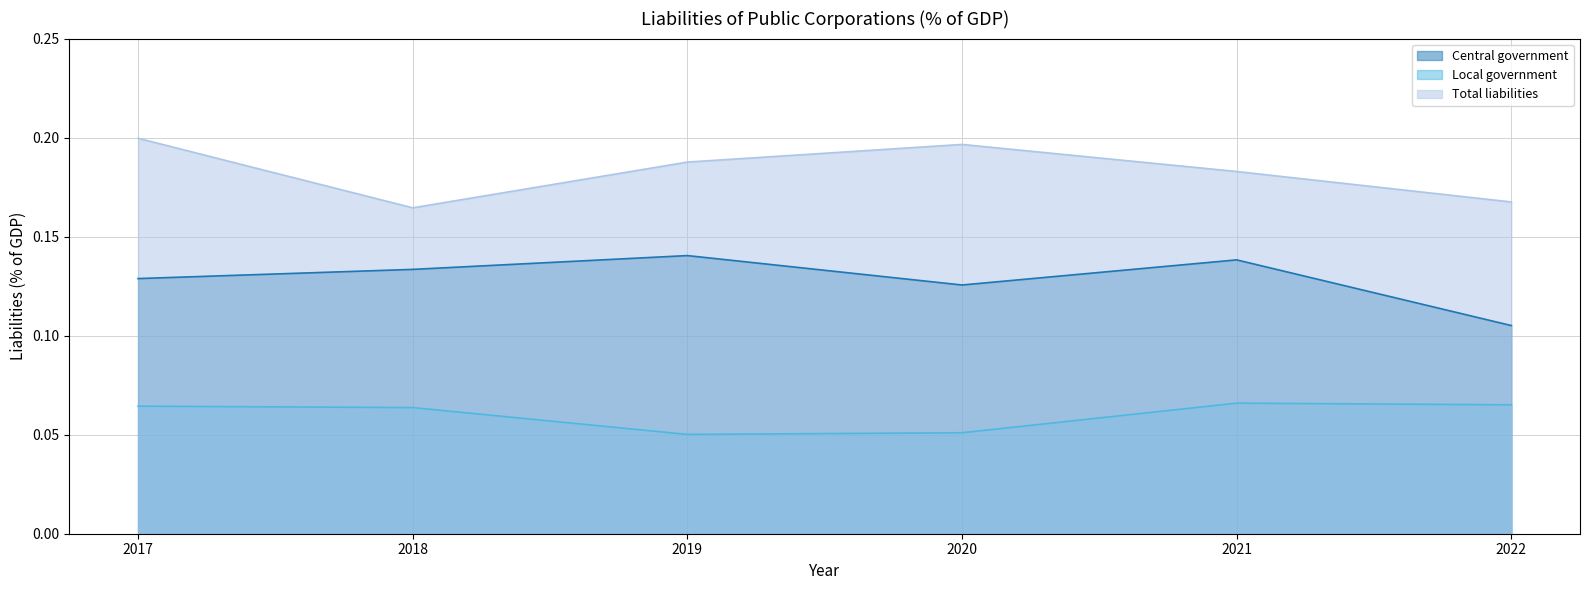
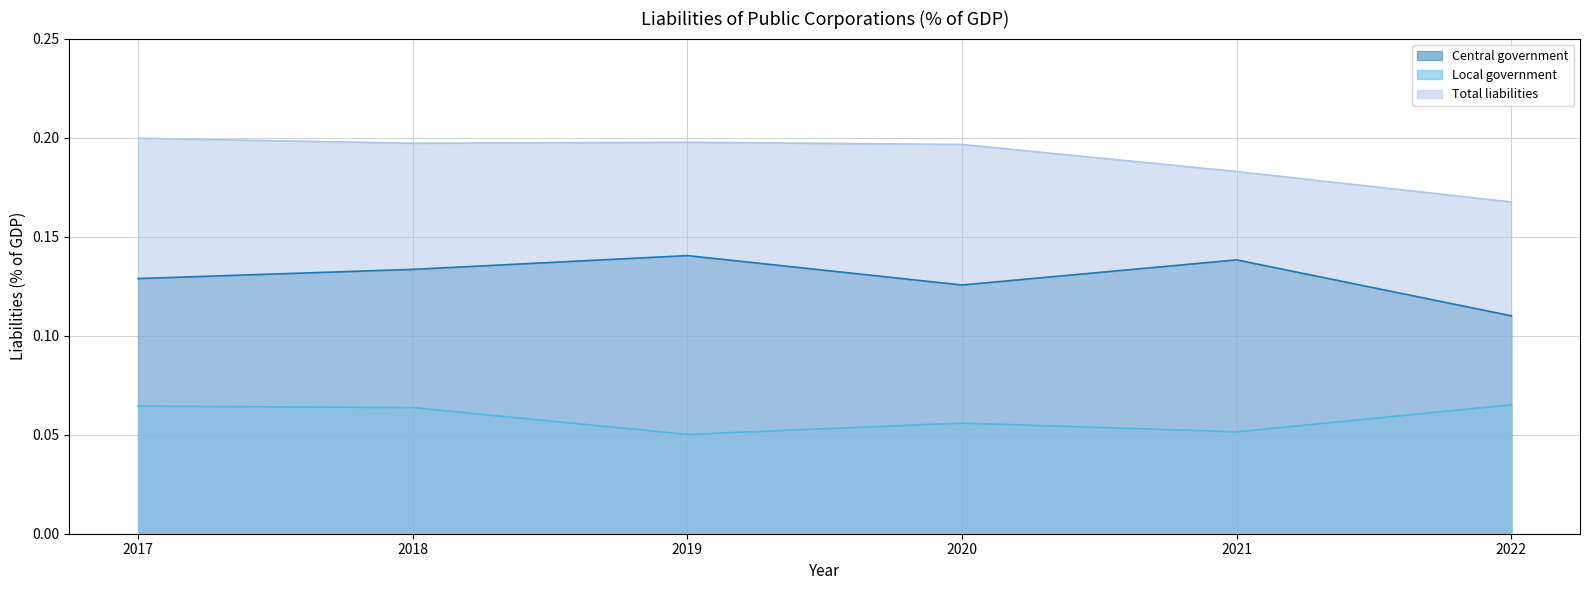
Total liabilities, 2018: 0.165 -> 0.197
Total liabilities, 2019: 0.188 -> 0.198
Local government, 2020: 0.051 -> 0.056
Local government, 2021: 0.066 -> 0.051
Central government, 2022: 0.105 -> 0.110
